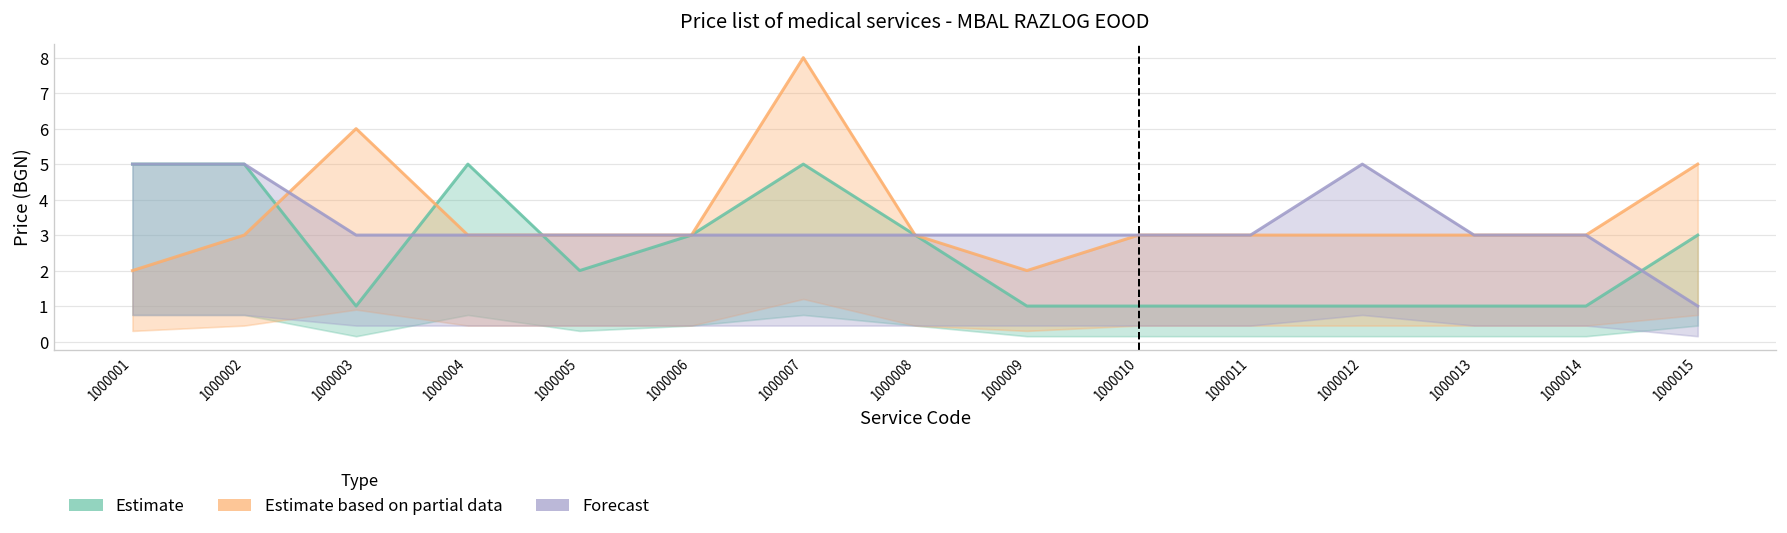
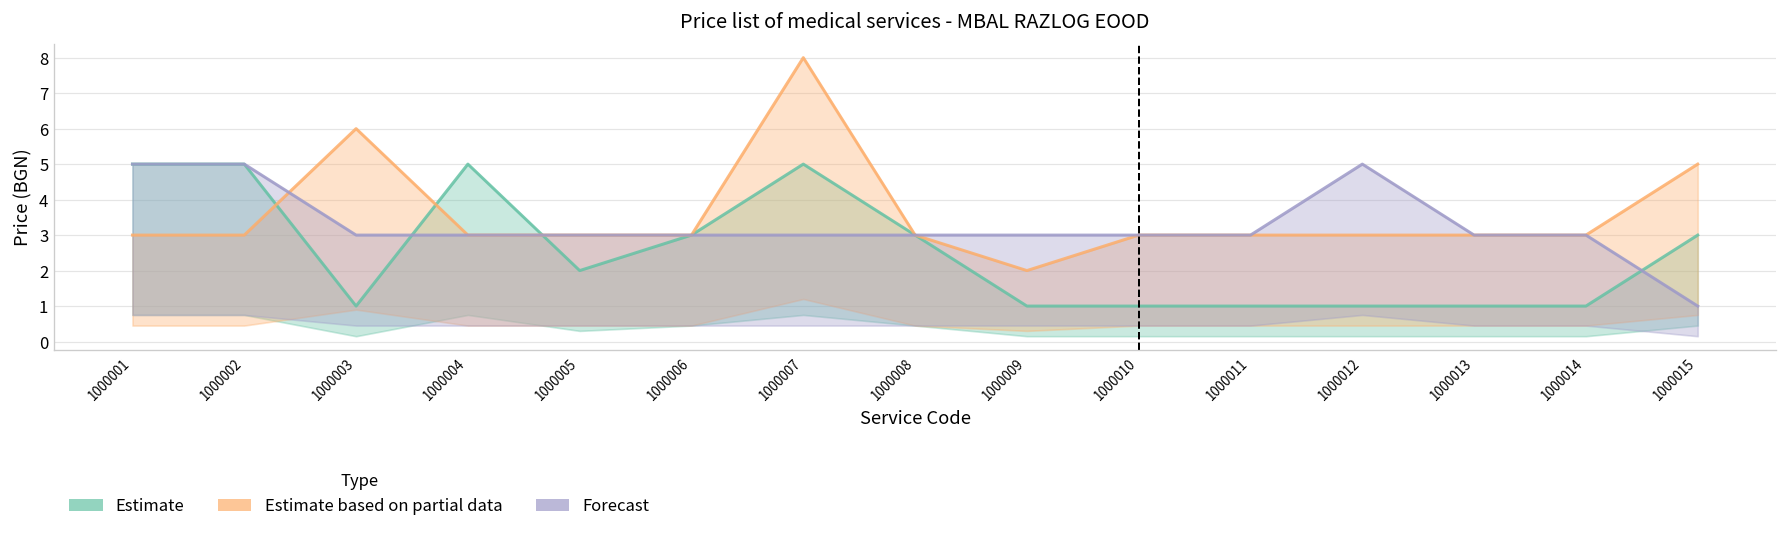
Estimate based on partial data, 1000001: 2 -> 3
